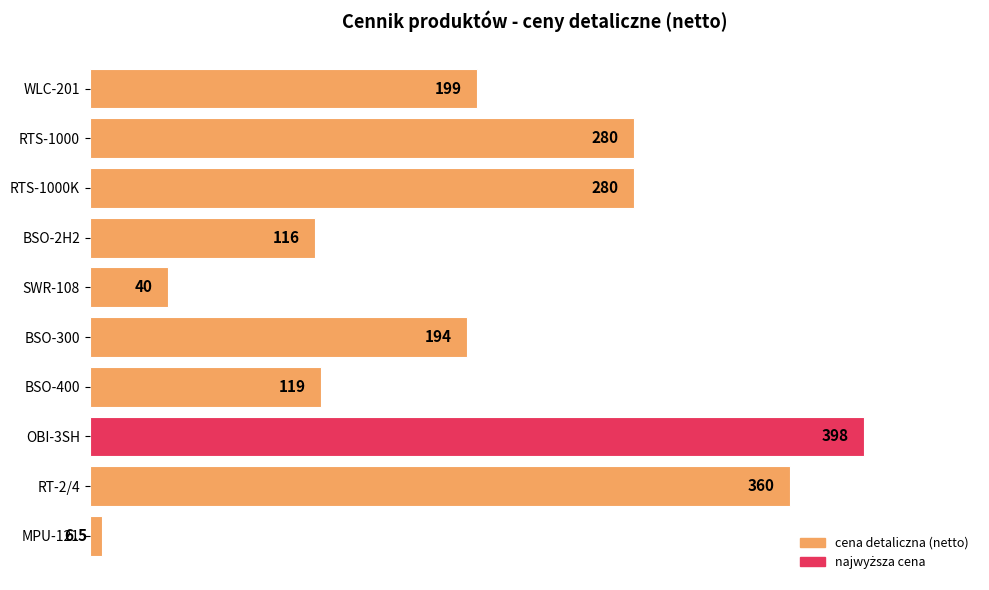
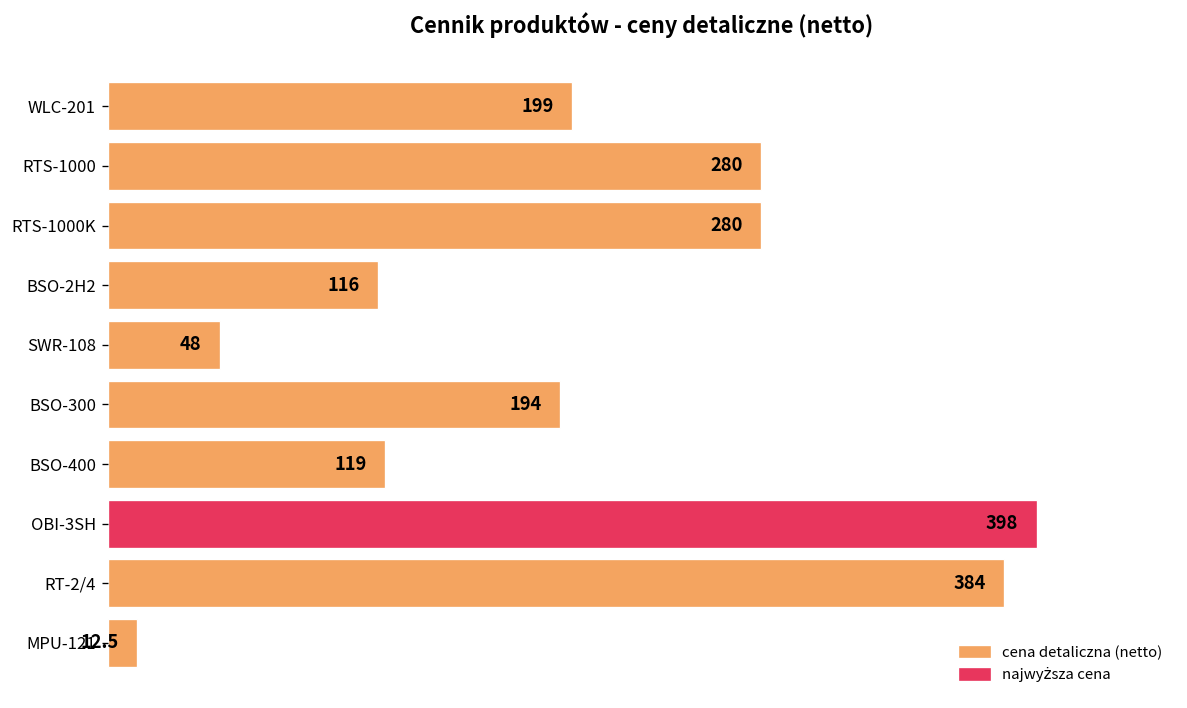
SWR-108: 40 -> 48
RT-2/4: 360 -> 384
MPU-121: 6.5 -> 12.5
